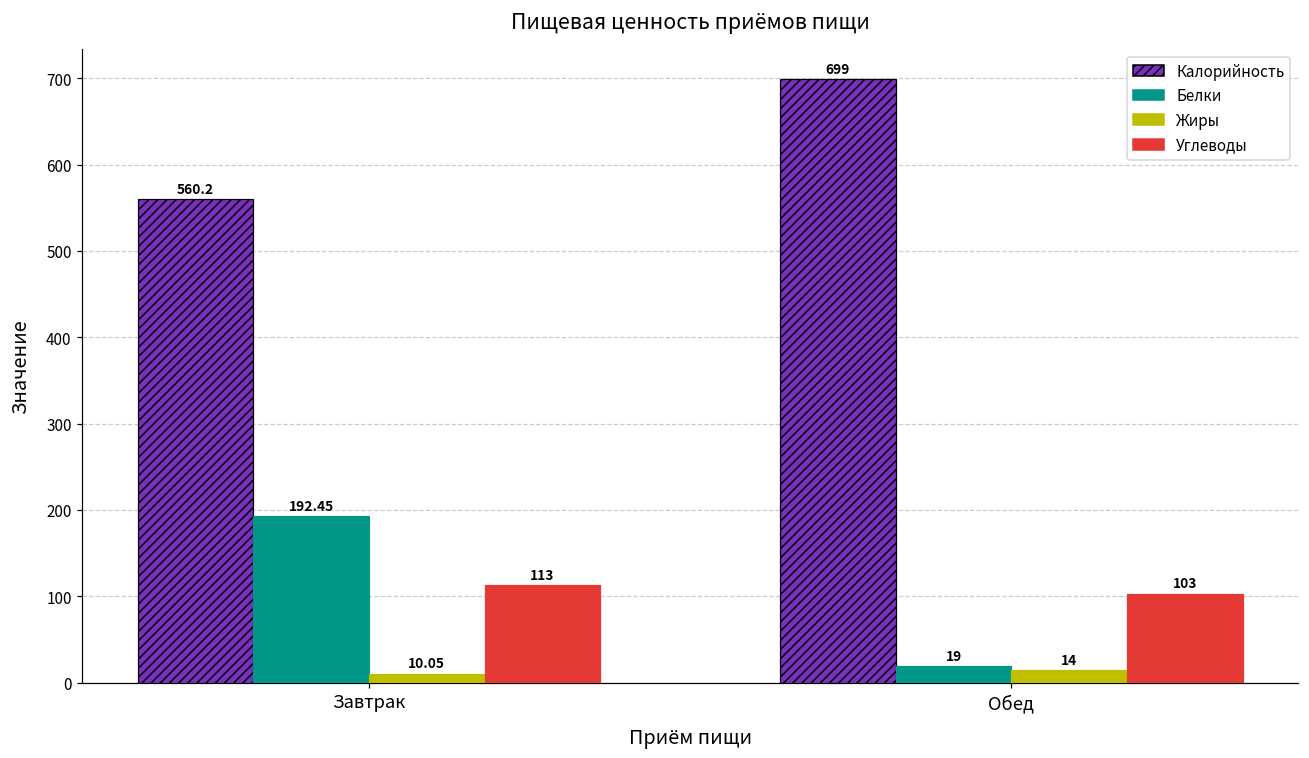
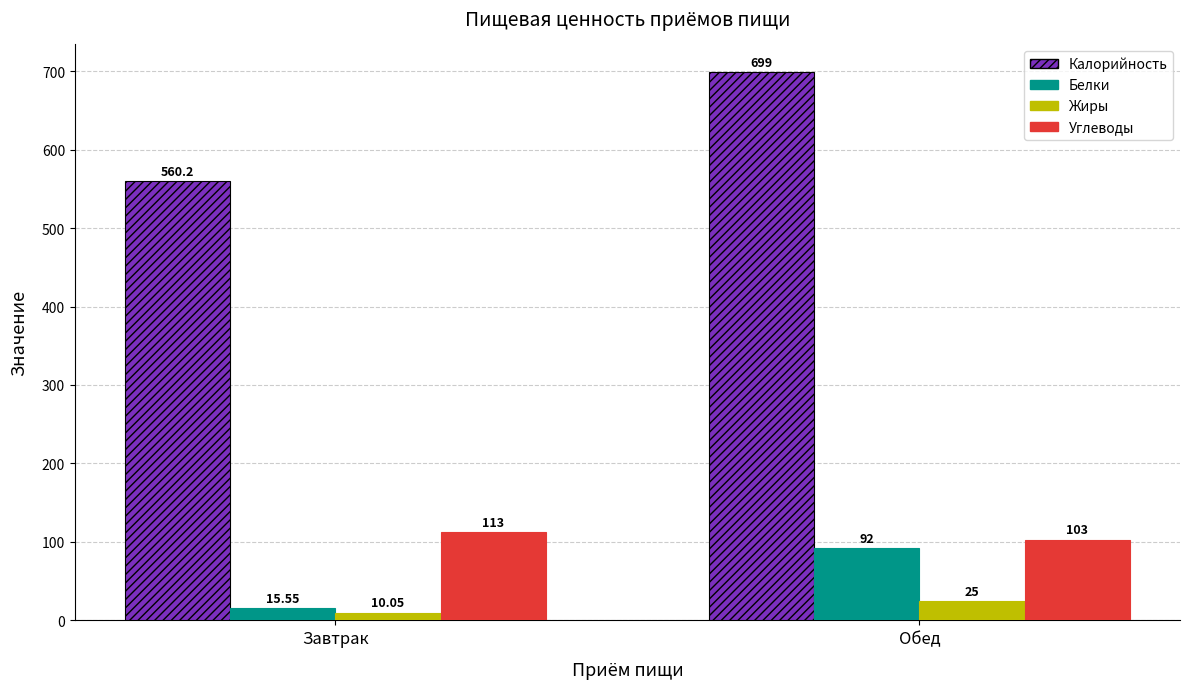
Белки, Завтрак: 192.45 -> 15.55
Белки, Обед: 19 -> 92
Жиры, Обед: 14 -> 25
